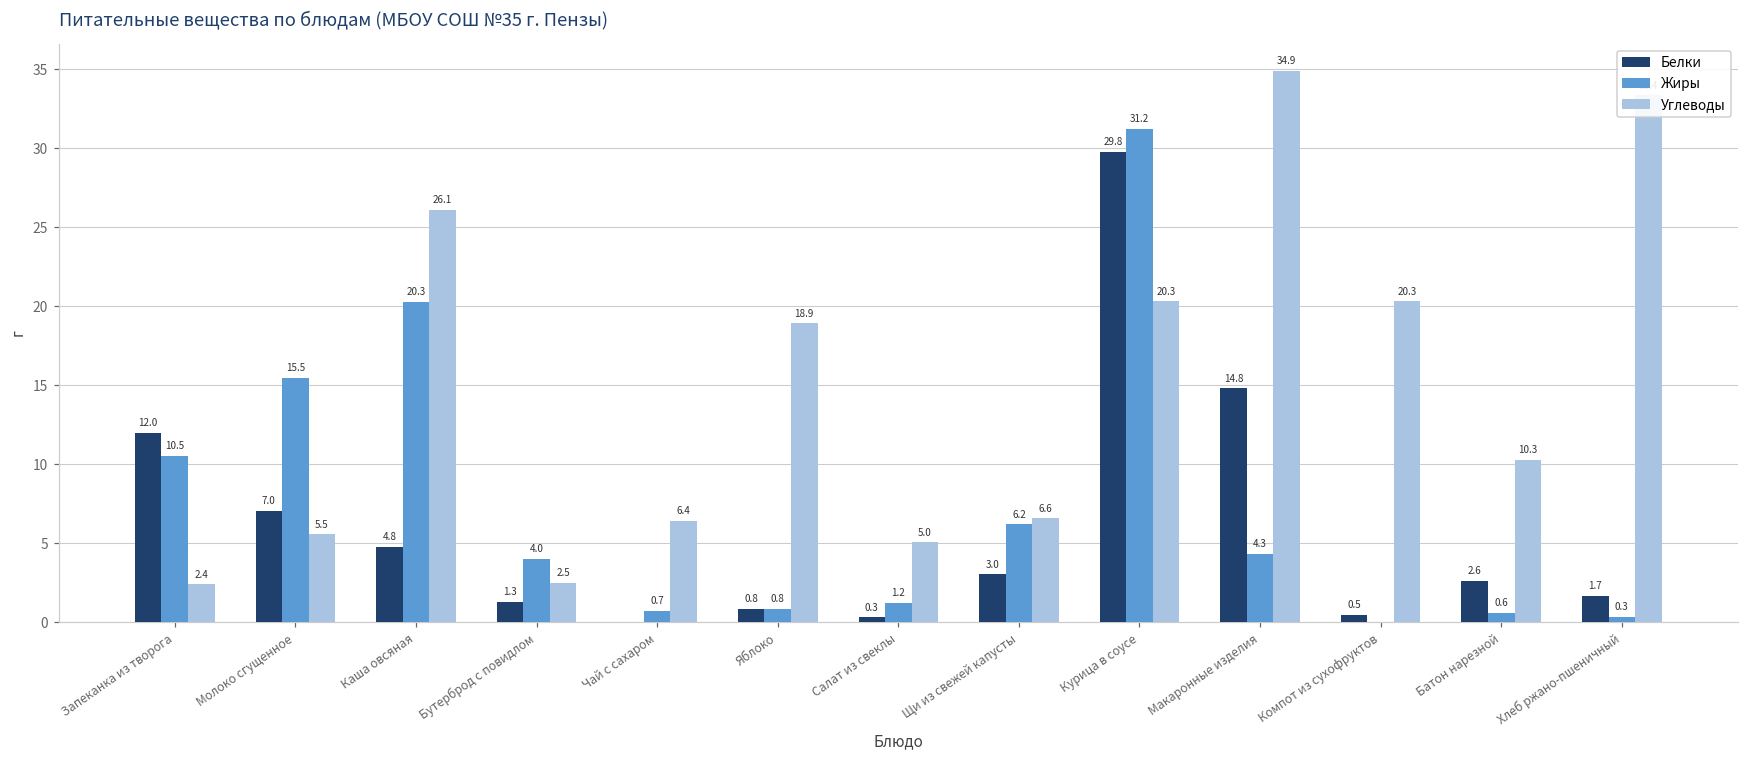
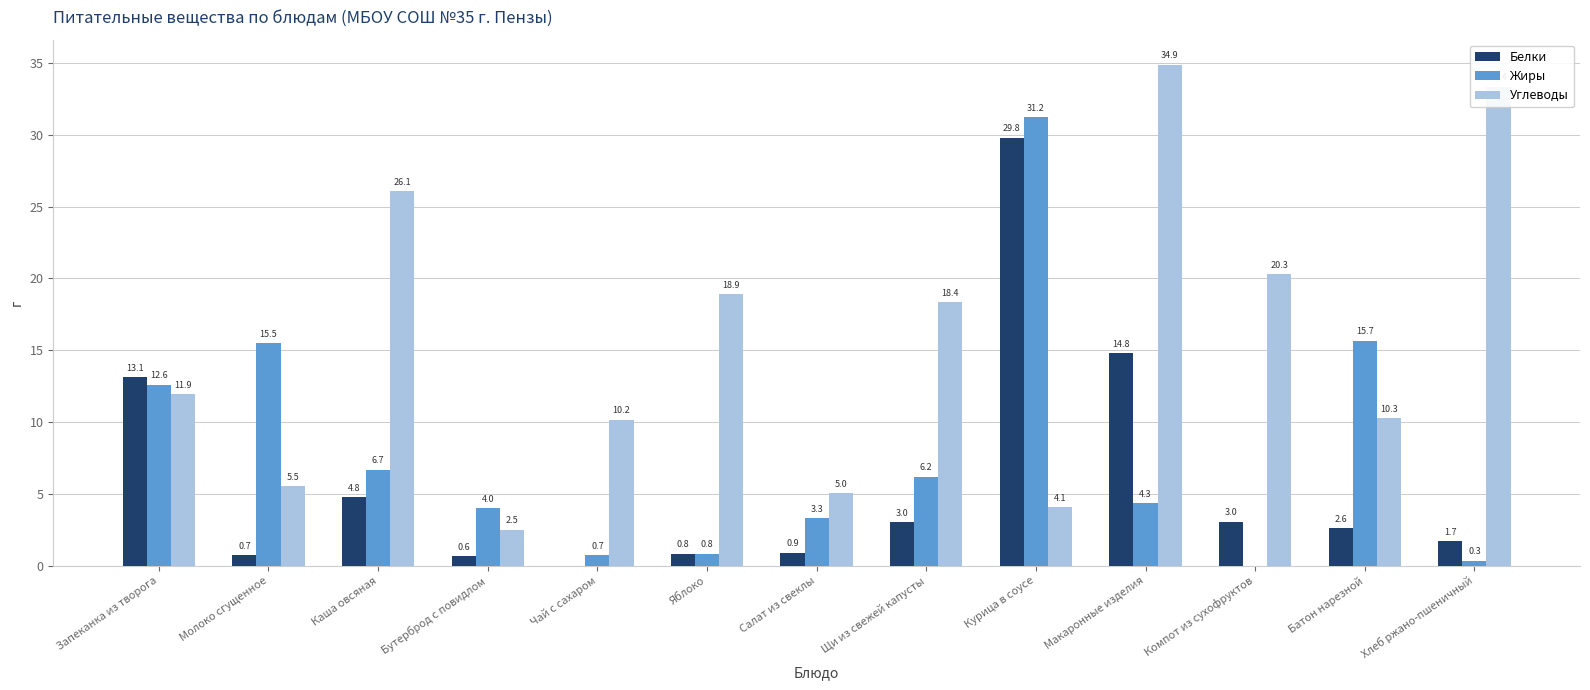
Белки, Запеканка из творога: 12.0 -> 13.1
Жиры, Запеканка из творога: 10.5 -> 12.6
Углеводы, Запеканка из творога: 2.4 -> 11.9
Белки, Молоко сгущенное: 7.0 -> 0.7
Жиры, Каша овсяная: 20.3 -> 6.7
Белки, Бутерброд с повидлом: 1.3 -> 0.6
Углеводы, Чай с сахаром: 6.4 -> 10.2
Белки, Салат из свеклы: 0.3 -> 0.9
Жиры, Салат из свеклы: 1.2 -> 3.3
Углеводы, Щи из свежей капусты: 6.6 -> 18.4
Углеводы, Курица в соусе: 20.3 -> 4.1
Белки, Компот из сухофруктов: 0.5 -> 3.0
Жиры, Батон нарезной: 0.6 -> 15.7
